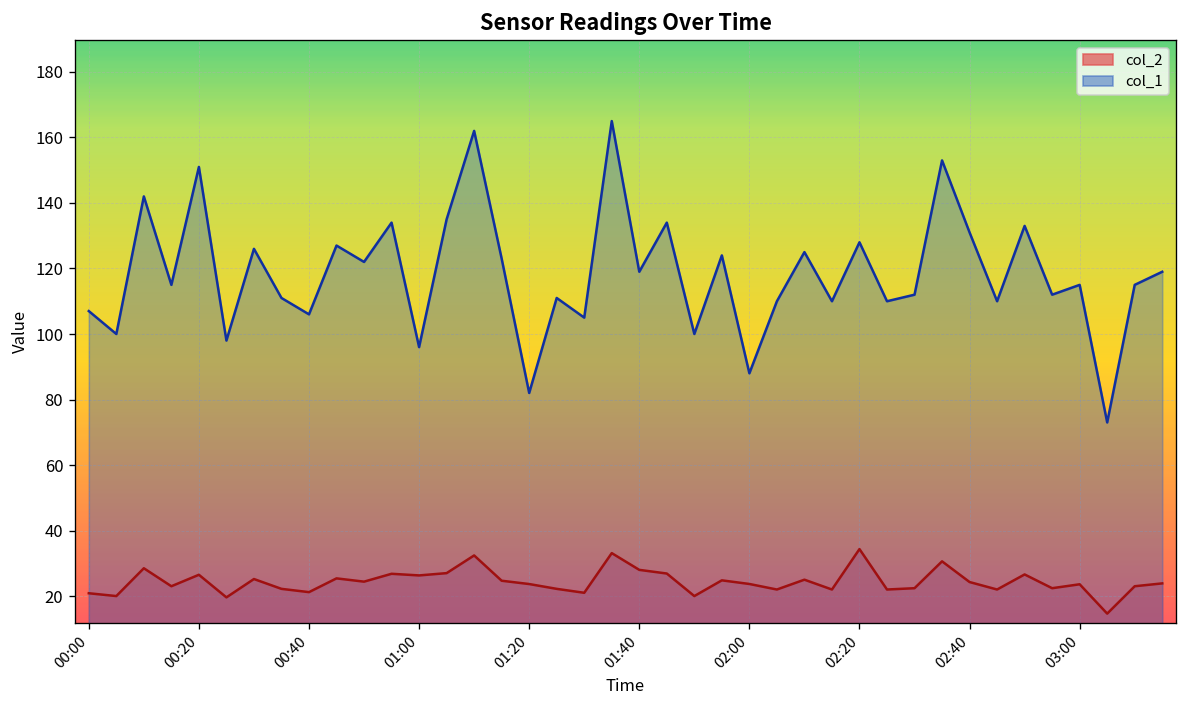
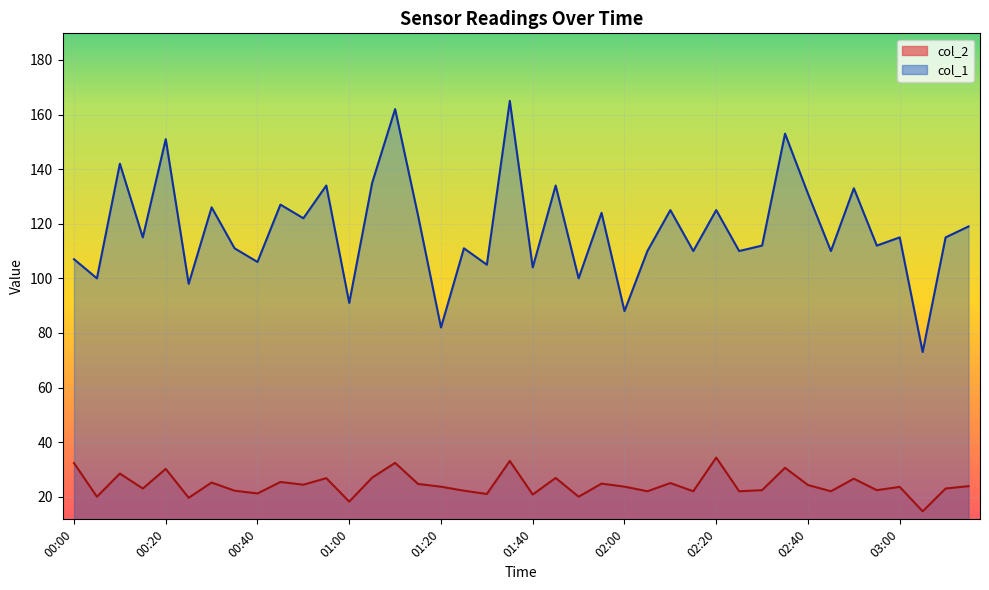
col_2, 00:00: 21 -> 32
col_2, 00:20: 27 -> 30
col_2, 01:00: 26 -> 18
col_1, 01:00: 96 -> 91
col_2, 01:40: 28 -> 21
col_1, 01:40: 119 -> 104
col_1, 02:20: 128 -> 125
